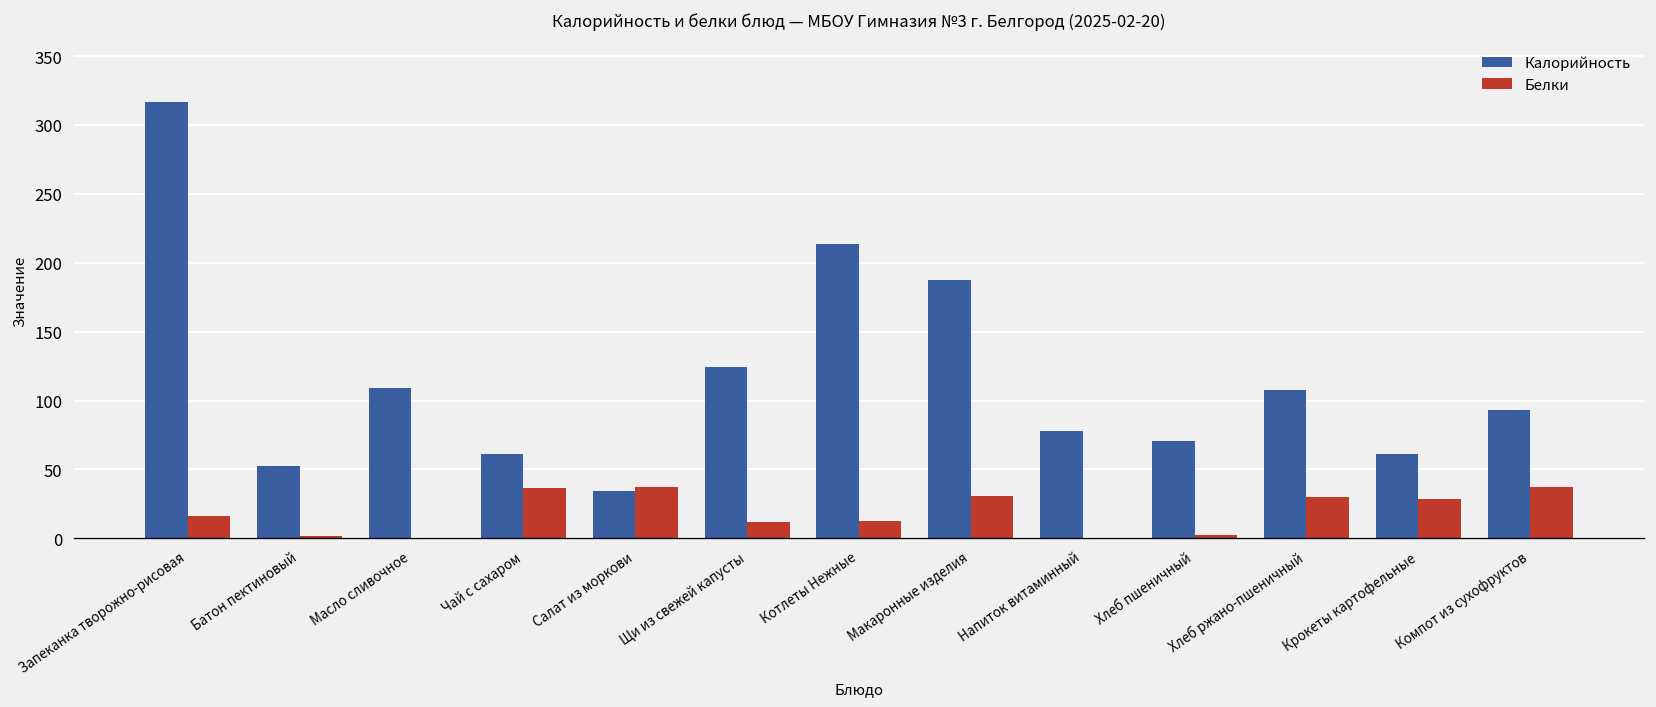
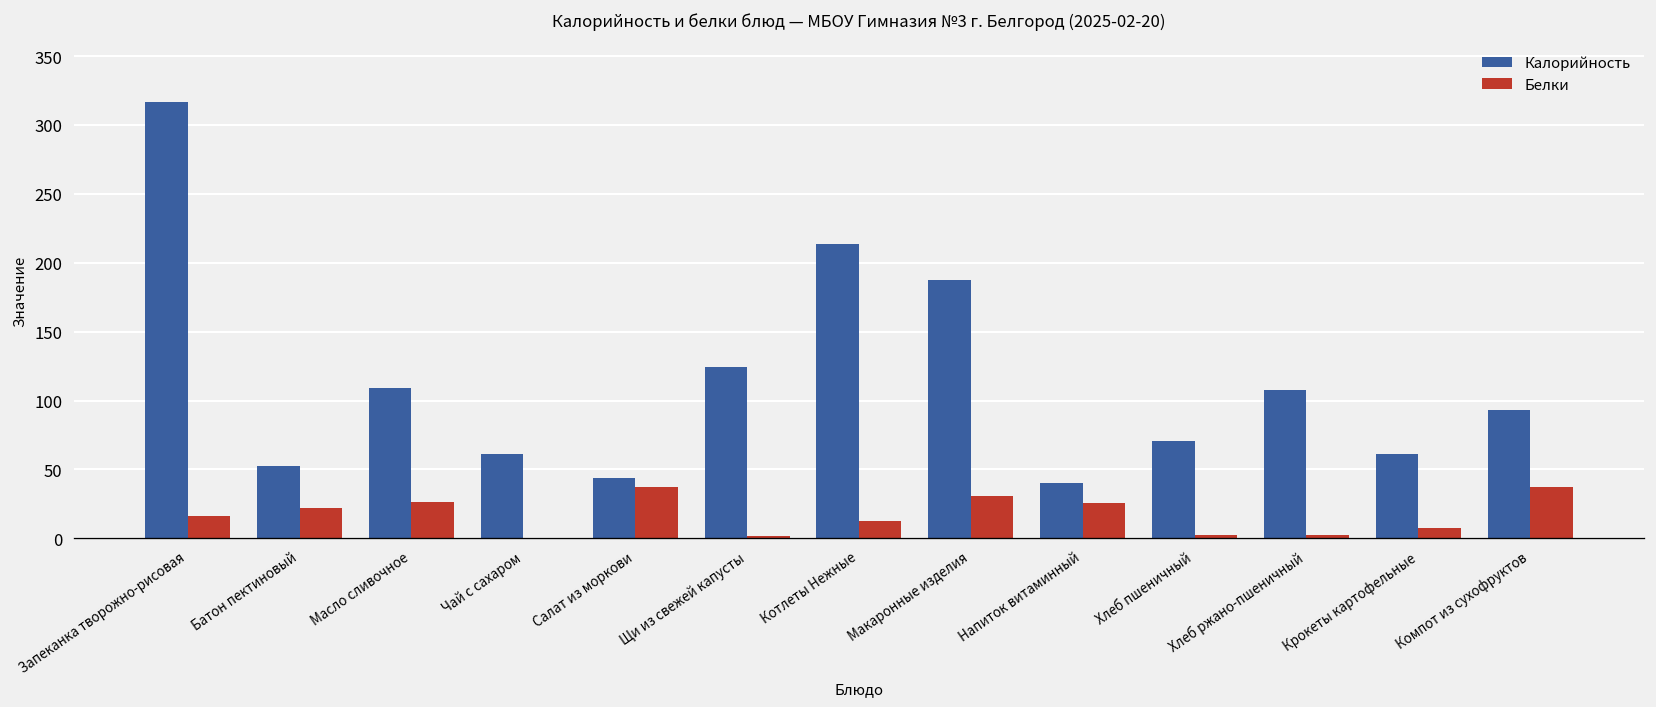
Белки, Батон пектиновый: 2 -> 22
Белки, Масло сливочное: 0 -> 27
Белки, Чай с сахаром: 37 -> 0
Калорийность, Салат из моркови: 34 -> 44
Белки, Щи из свежей капусты: 12 -> 2
Калорийность, Напиток витаминный: 78 -> 40
Белки, Напиток витаминный: 0 -> 26
Белки, Хлеб ржано-пшеничный: 30 -> 2
Белки, Крокеты картофельные: 29 -> 7
